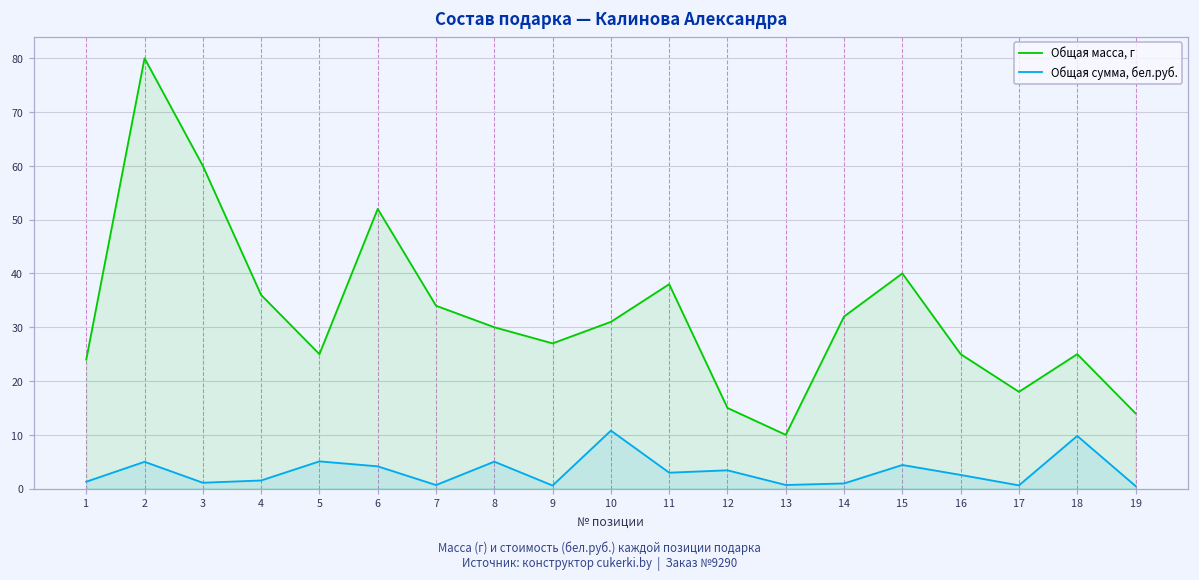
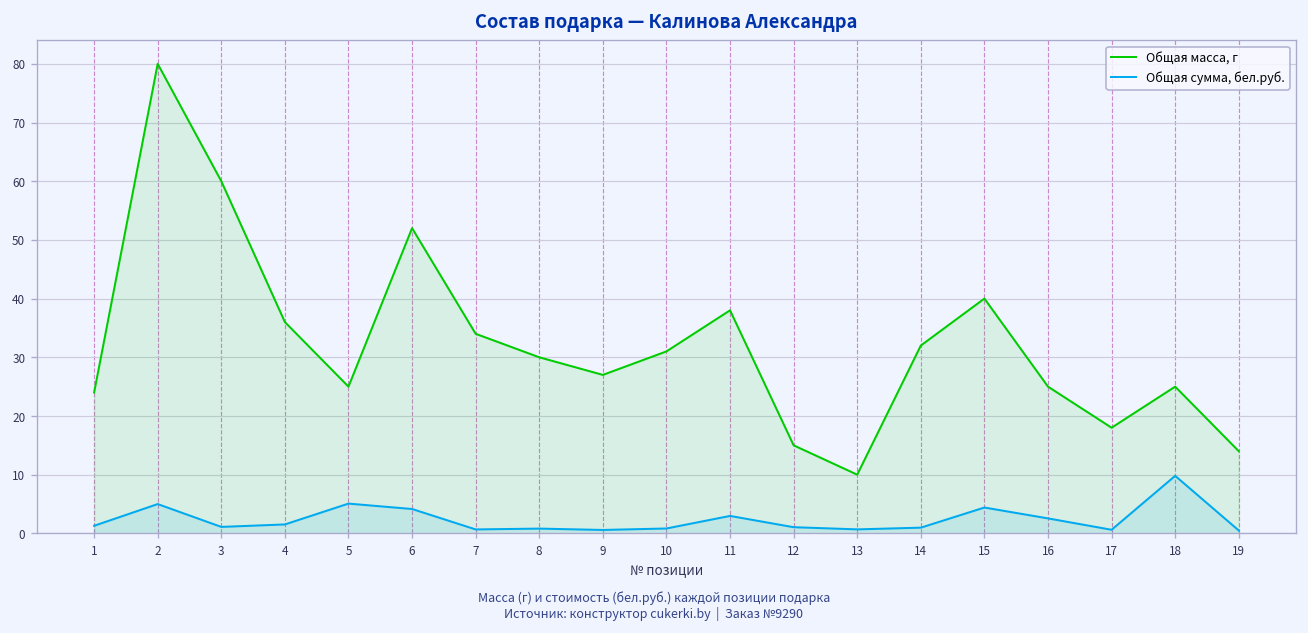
Общая сумма, бел.руб., 8: 5 -> 1
Общая сумма, бел.руб., 10: 11 -> 1
Общая сумма, бел.руб., 12: 3 -> 1
